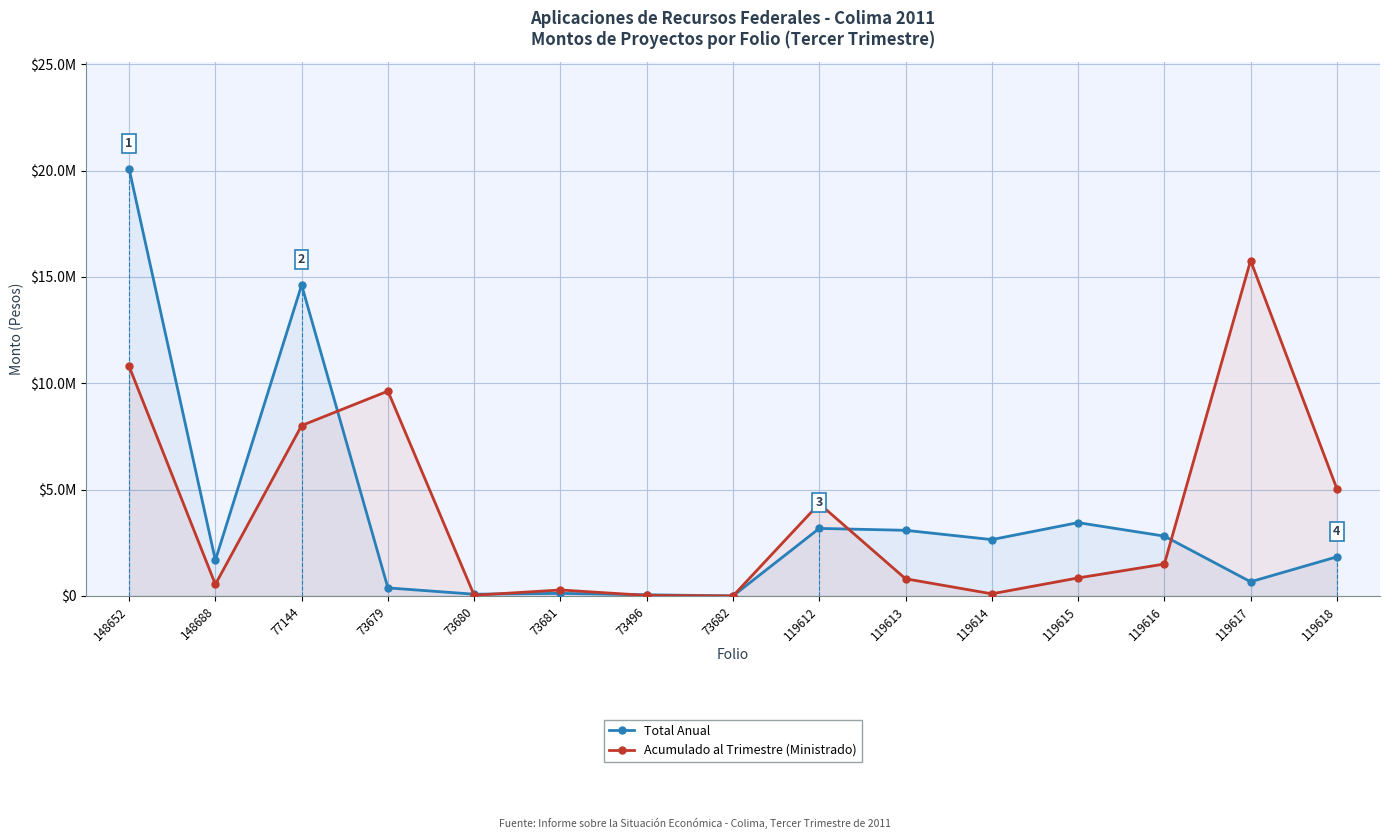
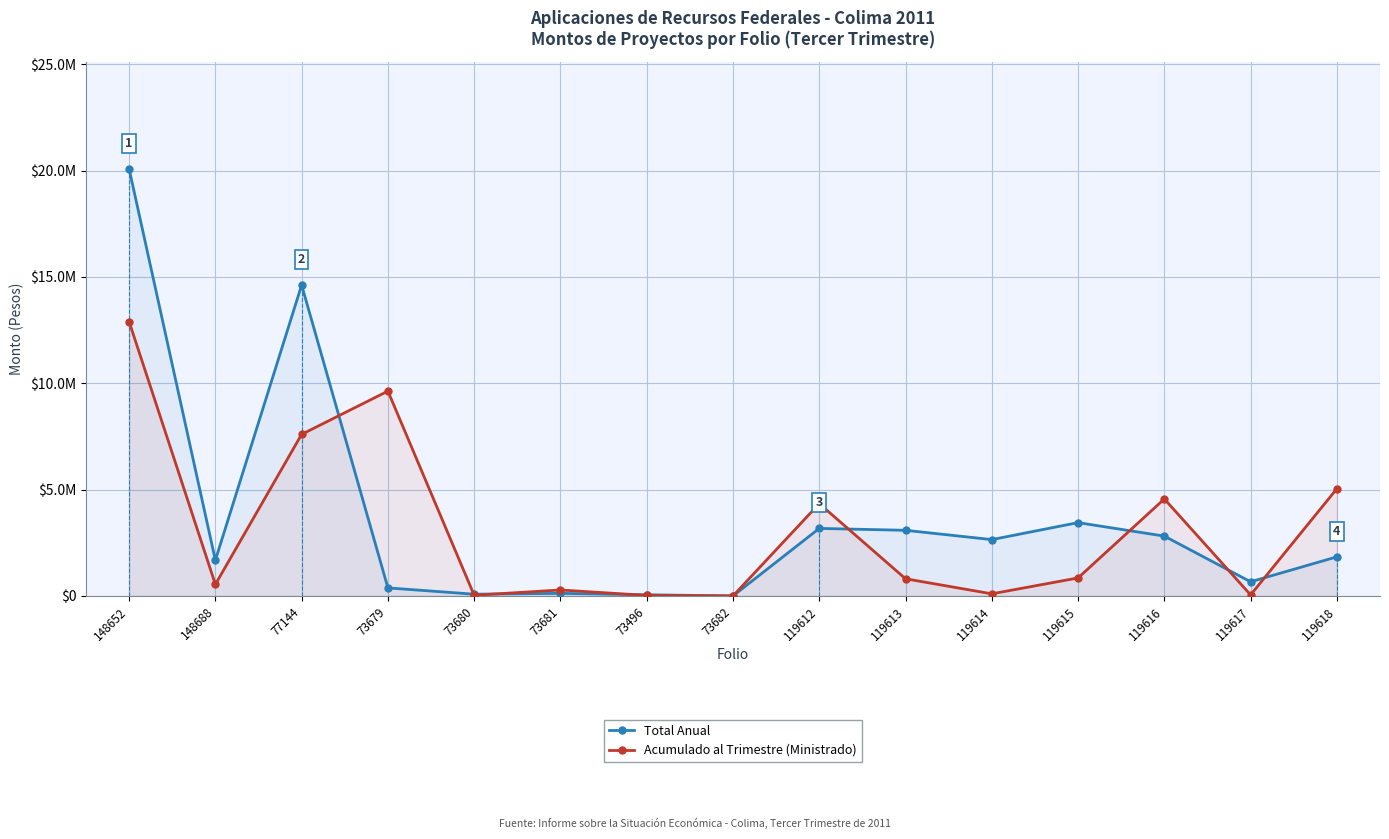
Acumulado al Trimestre (Ministrado), 148652: $10800000 -> $12900000
Acumulado al Trimestre (Ministrado), 77144: $8000000 -> $7600000
Acumulado al Trimestre (Ministrado), 119616: $1500000 -> $4600000
Acumulado al Trimestre (Ministrado), 119617: $15800000 -> $100000
